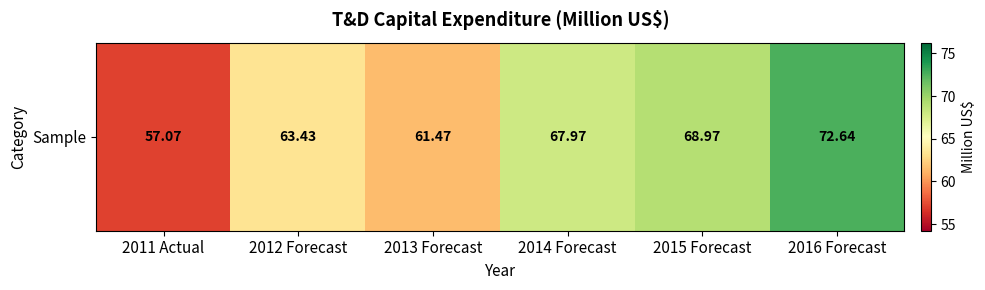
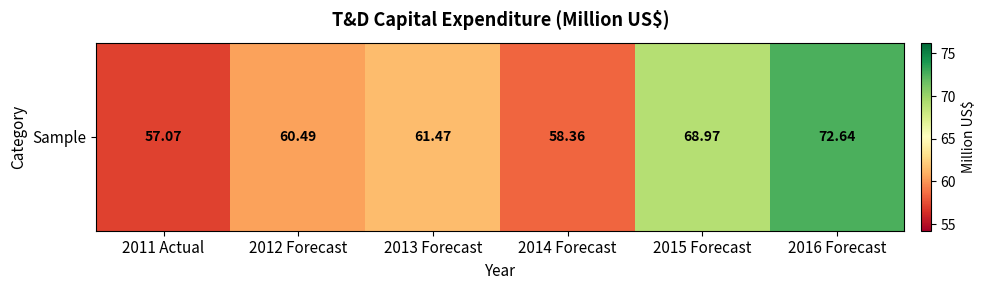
Sample, 2012 Forecast: 63.43 -> 60.49
Sample, 2014 Forecast: 67.97 -> 58.36
